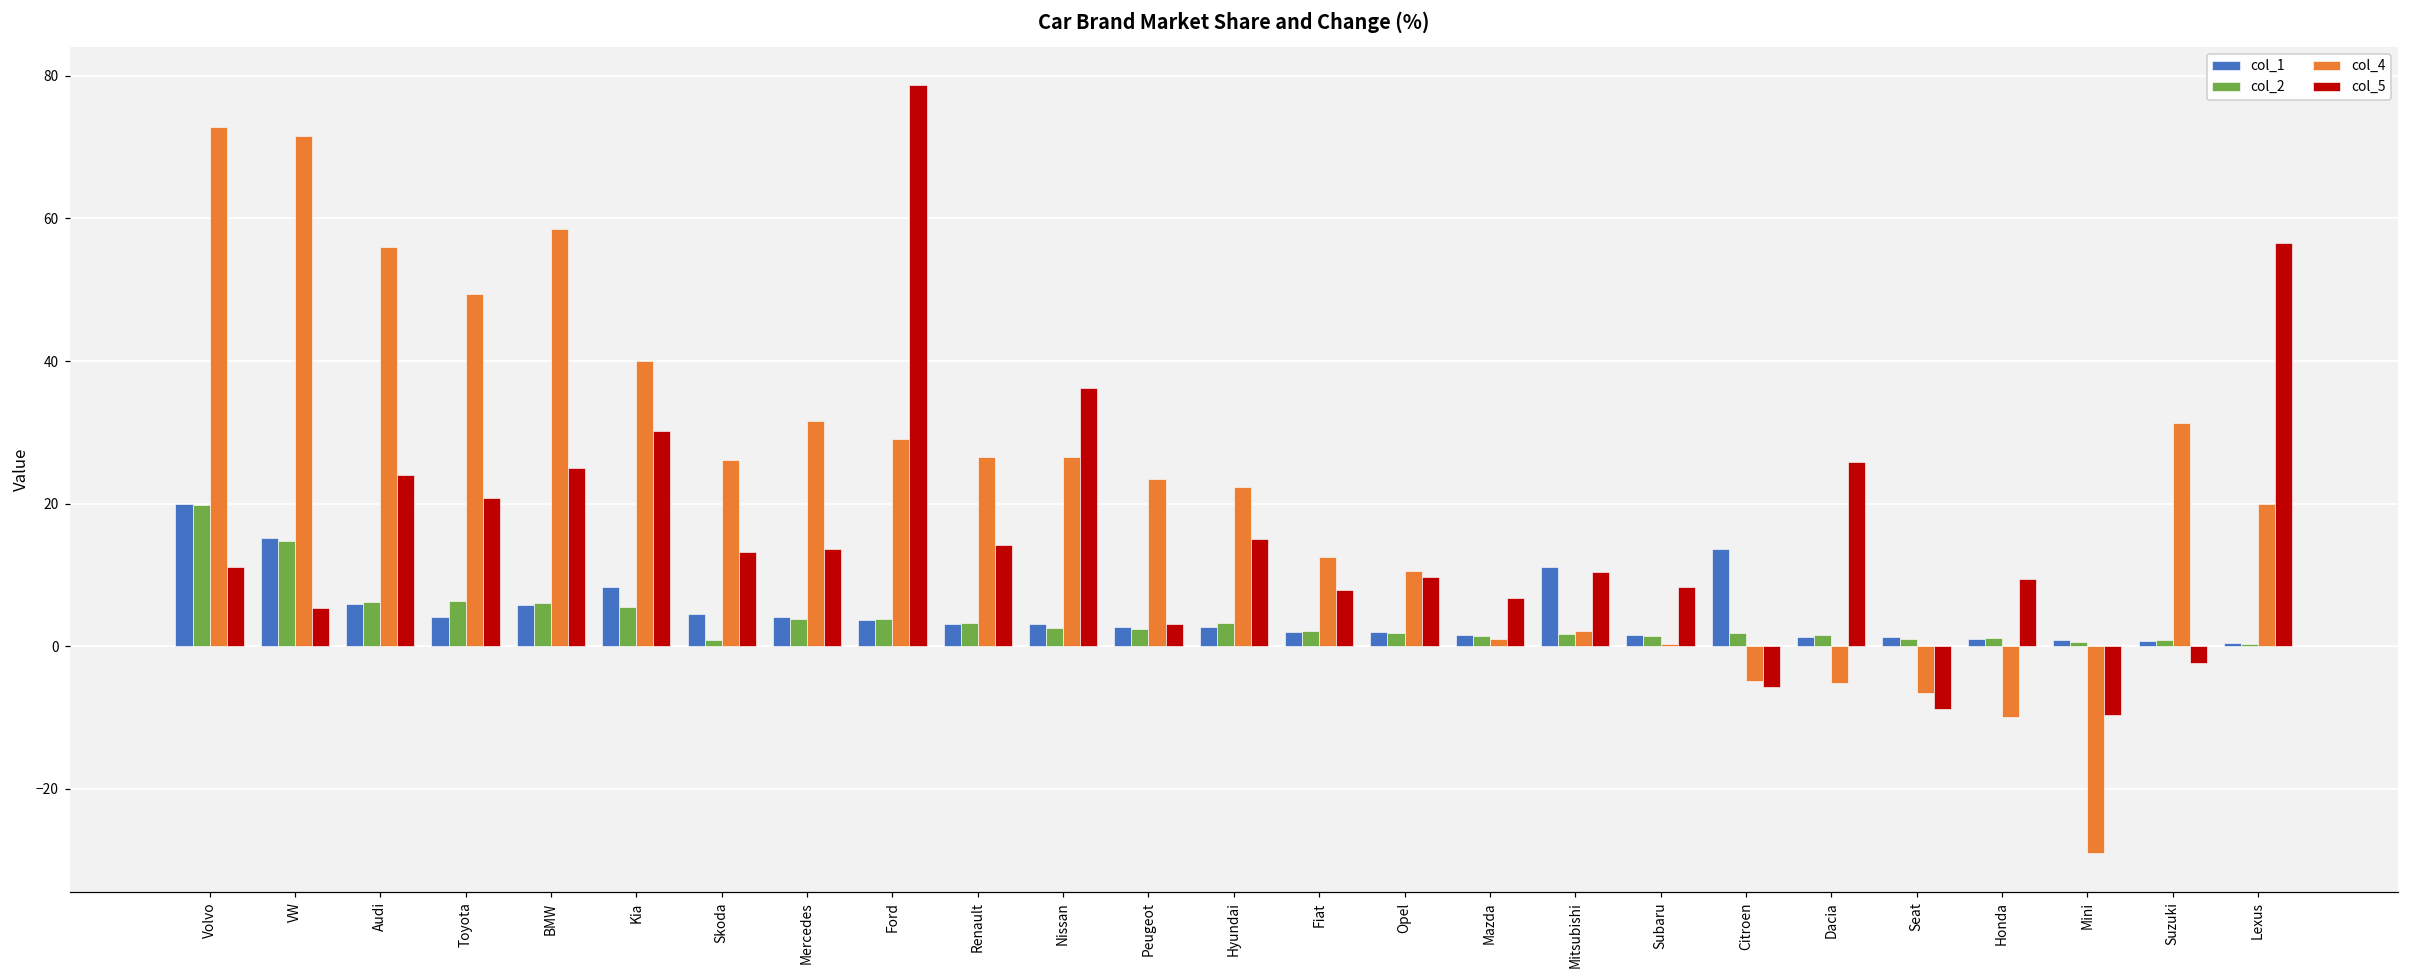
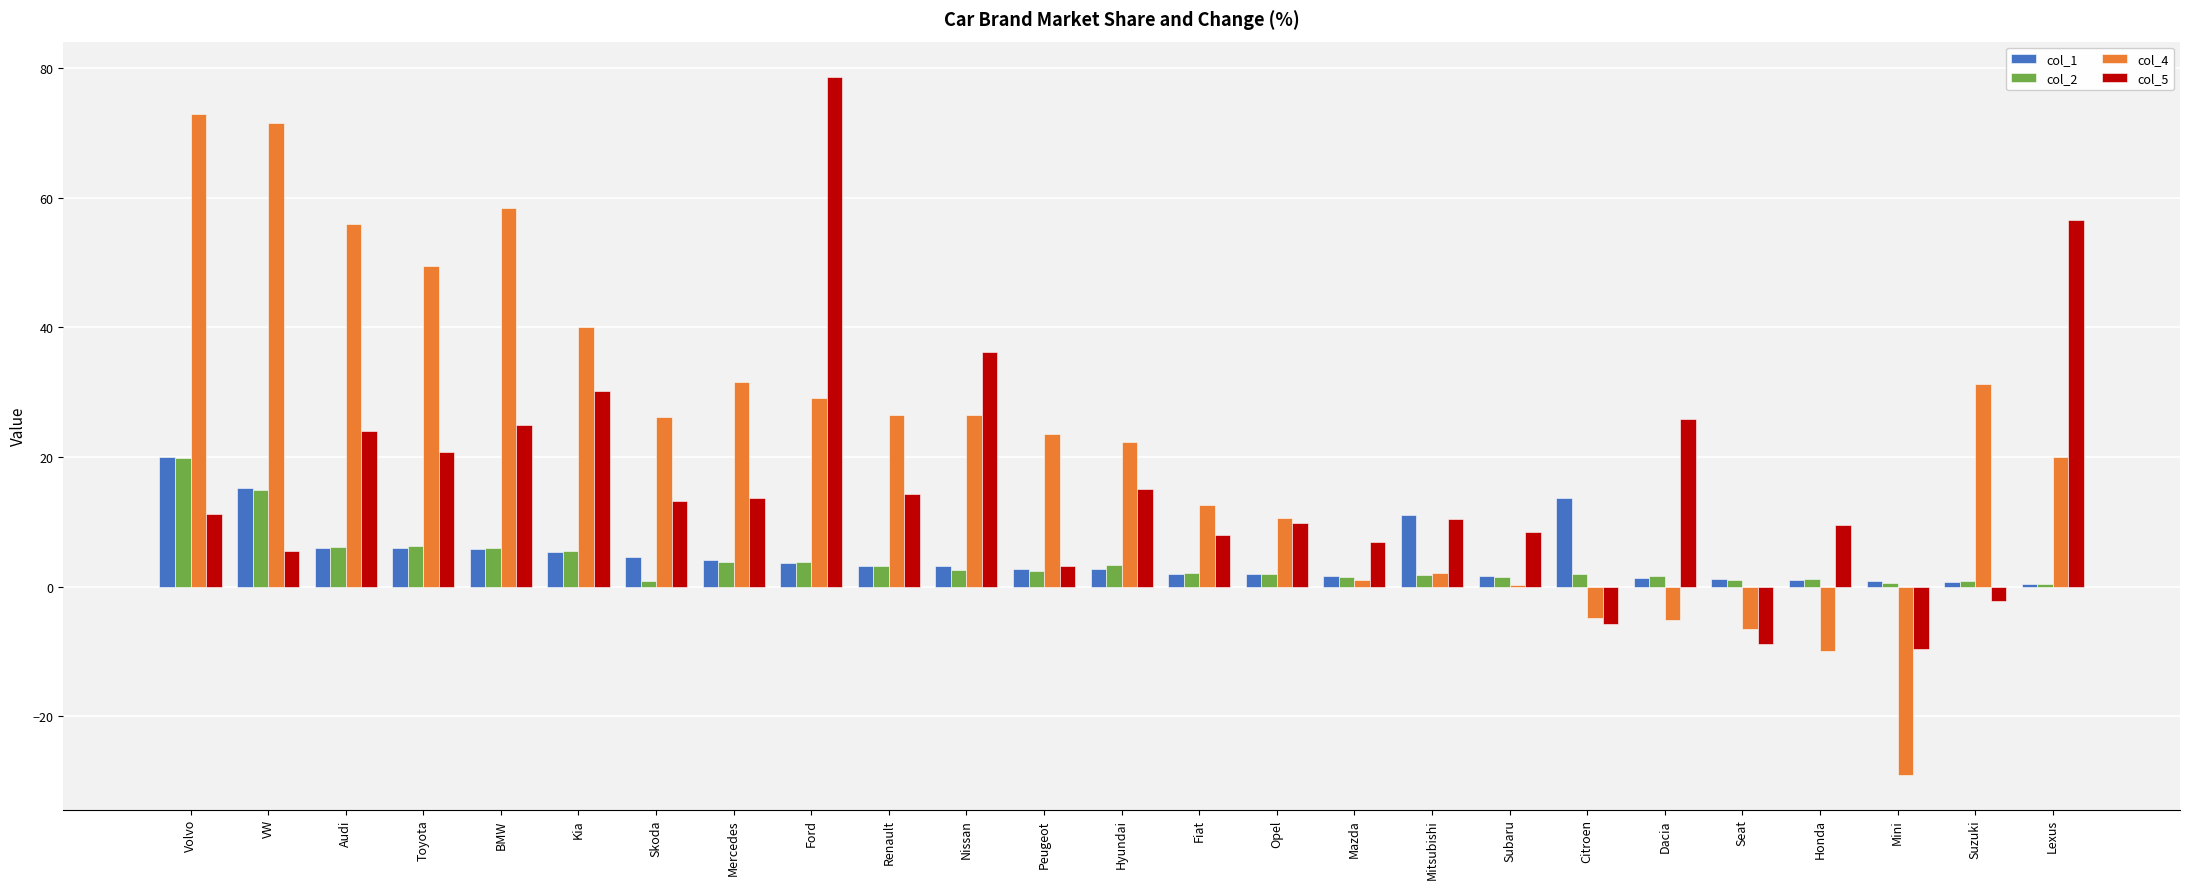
col_1, Toyota: 4 -> 6
col_1, Kia: 8 -> 5
